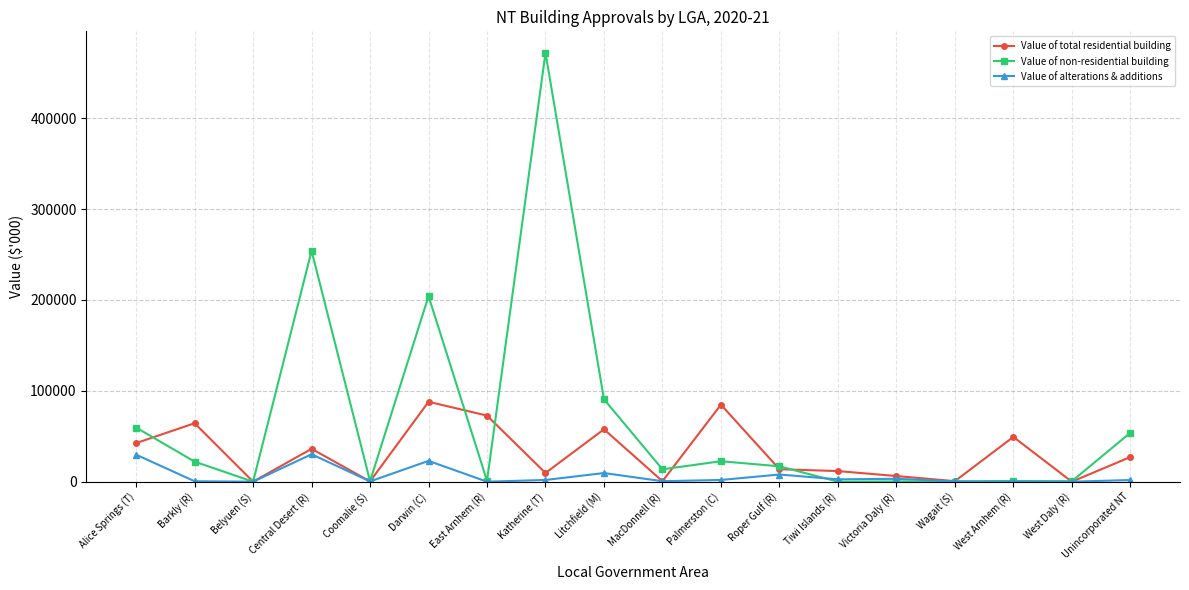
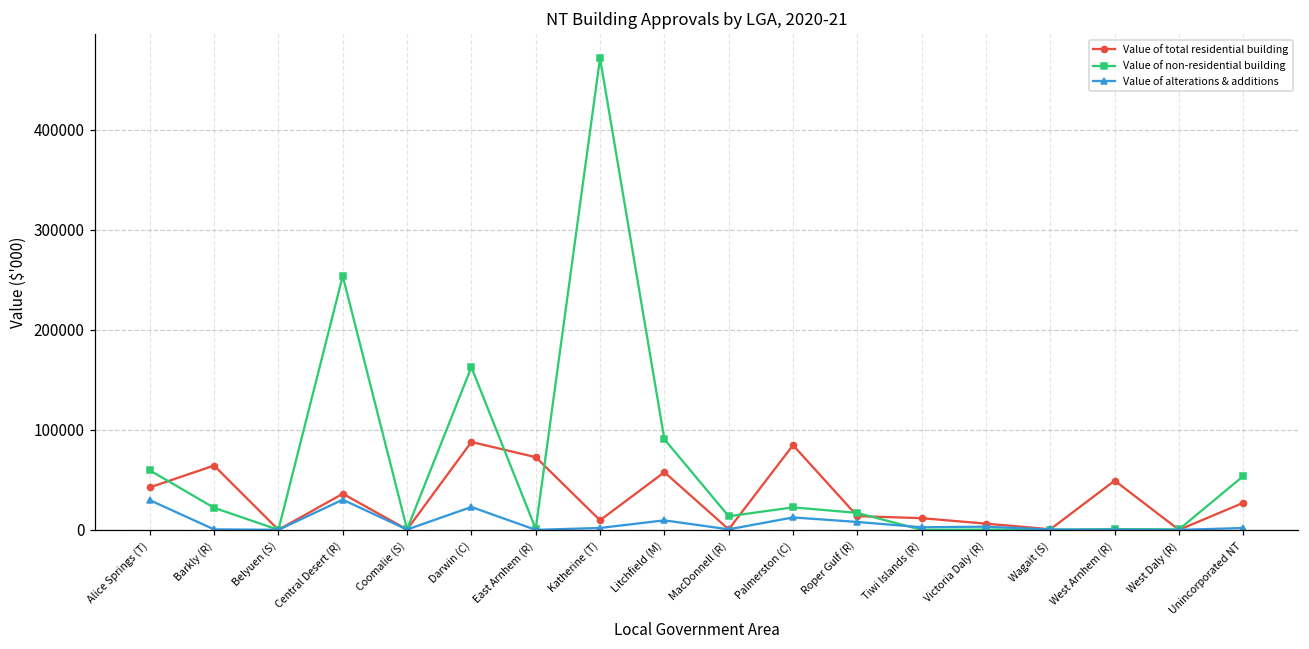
Value of non-residential building, Darwin (C): 200000 -> 160000
Value of alterations & additions, Palmerston (C): 0 -> 10000
